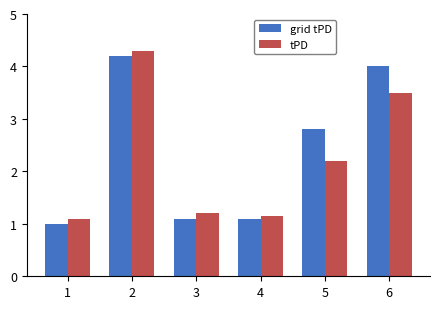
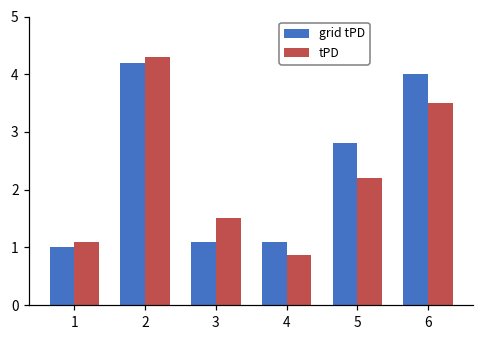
tPD, 3: 1.2 -> 1.5
tPD, 4: 1.2 -> 0.9
